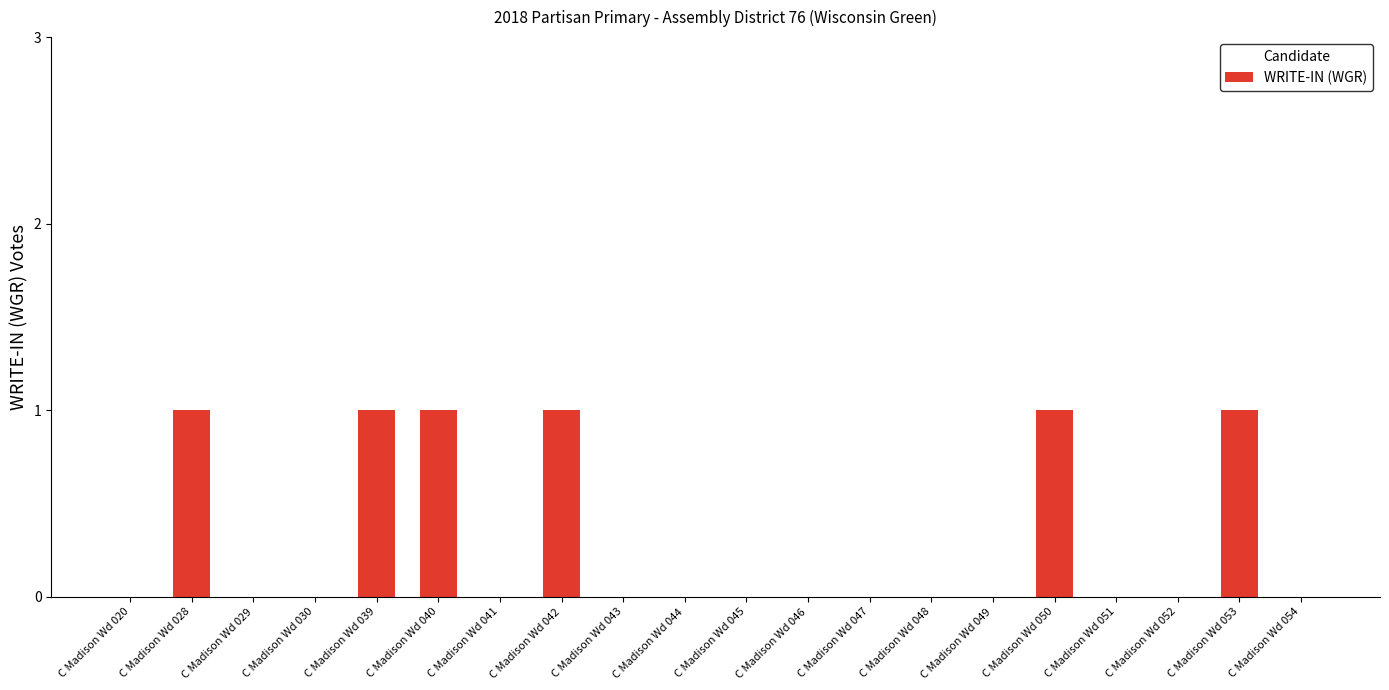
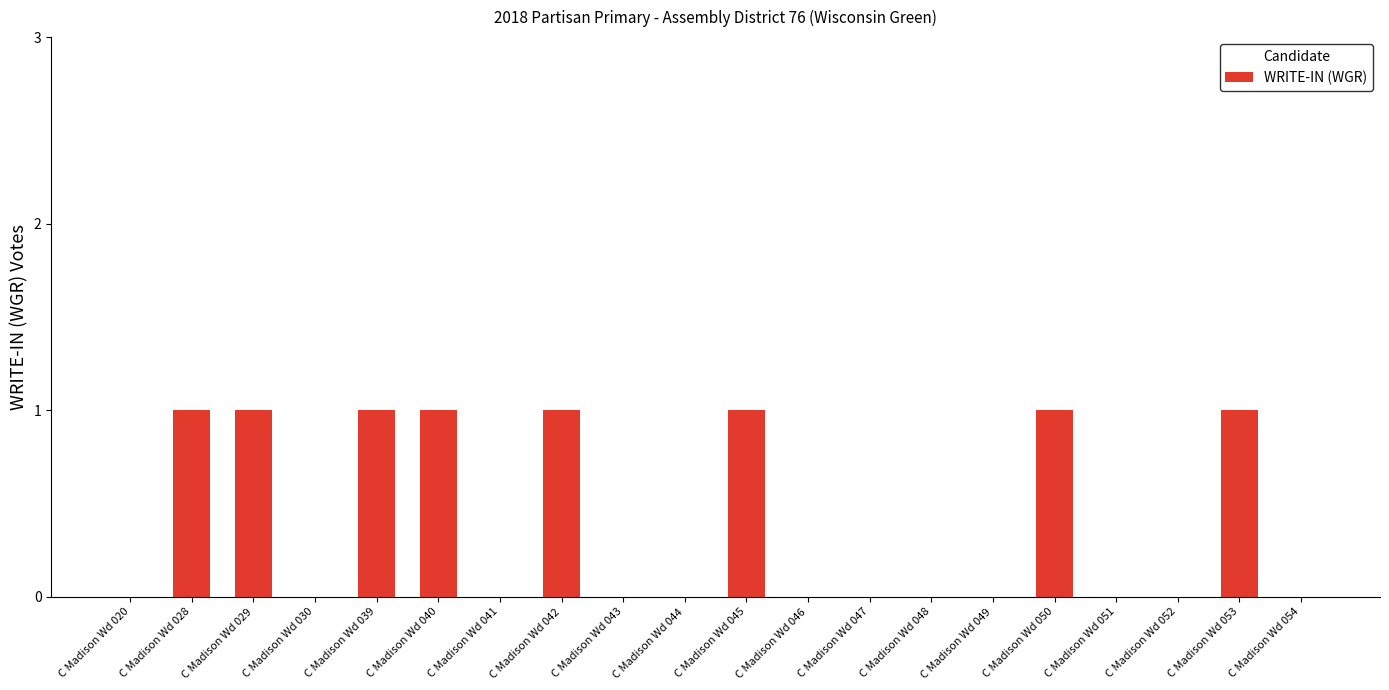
C Madison Wd 029: 0 -> 1
C Madison Wd 045: 0 -> 1
